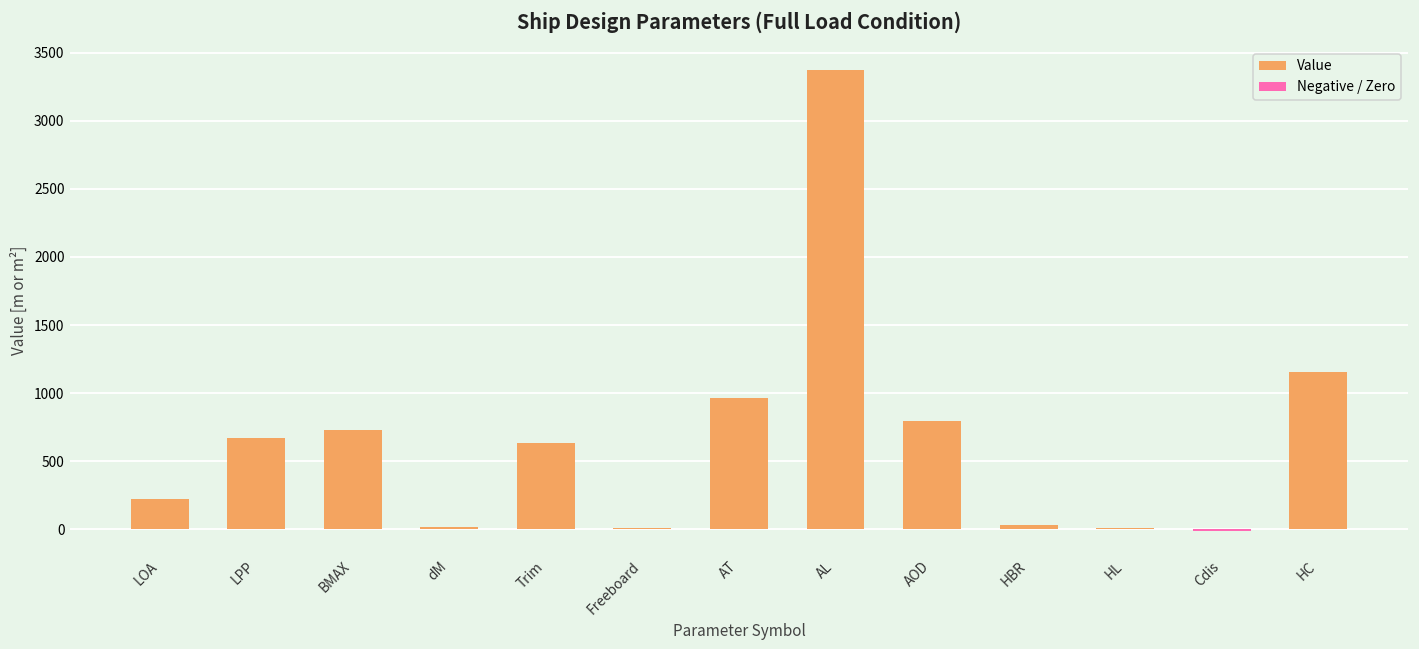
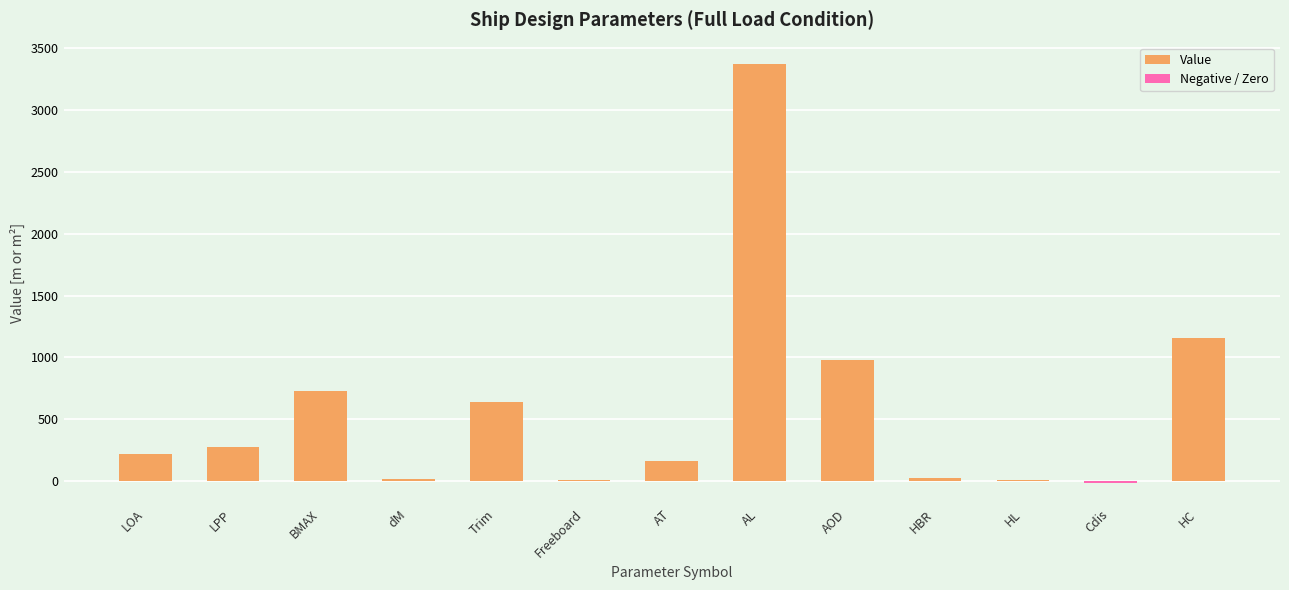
Value, LPP: 670 -> 280
Value, AT: 970 -> 170
Value, AOD: 800 -> 980
